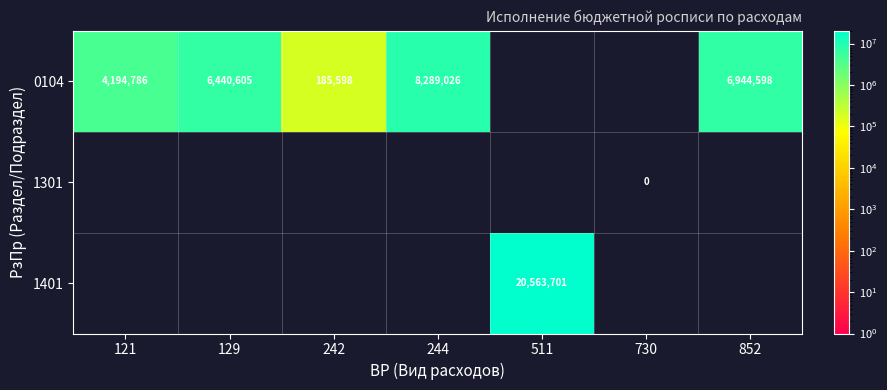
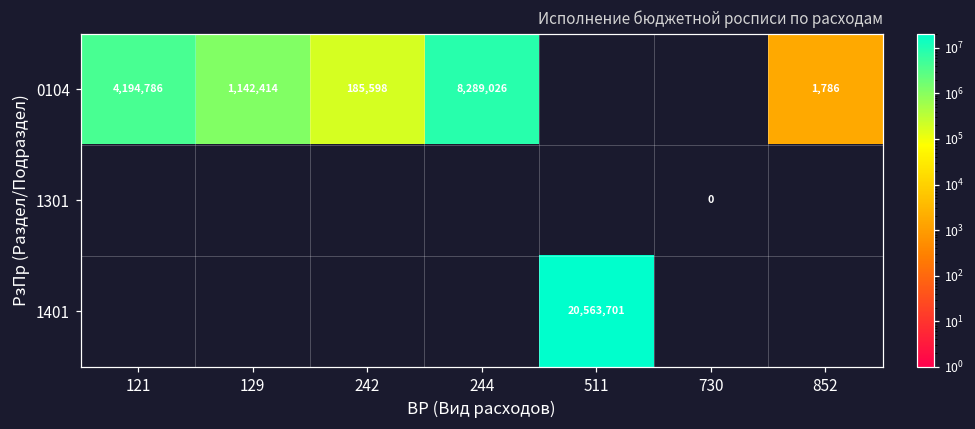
0104, 129: 6,440,605 -> 1,142,414
0104, 852: 6,944,598 -> 1,786
